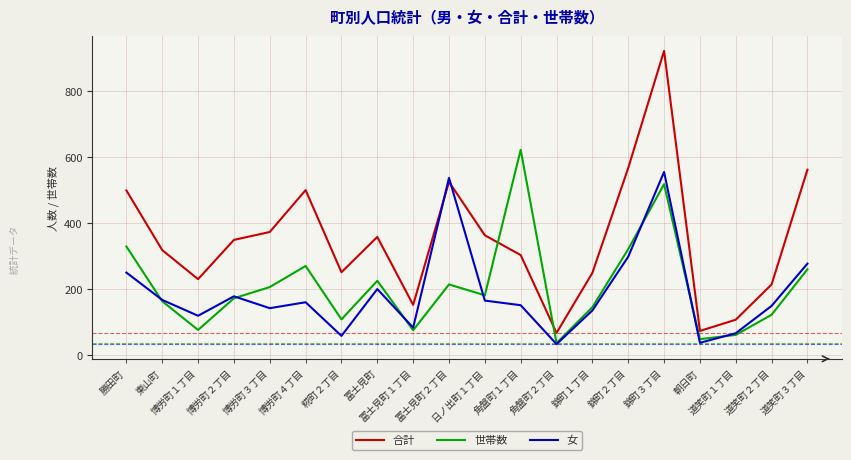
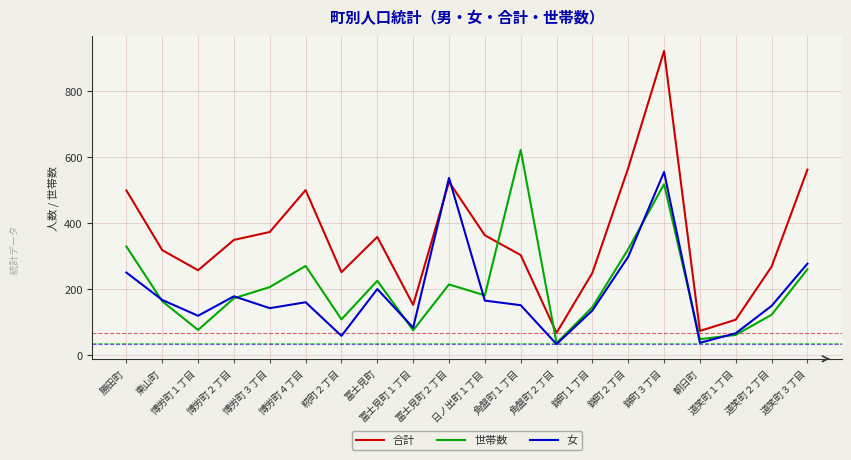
合計, 博労町１丁目: 230 -> 260
合計, 道笑町２丁目: 220 -> 270
